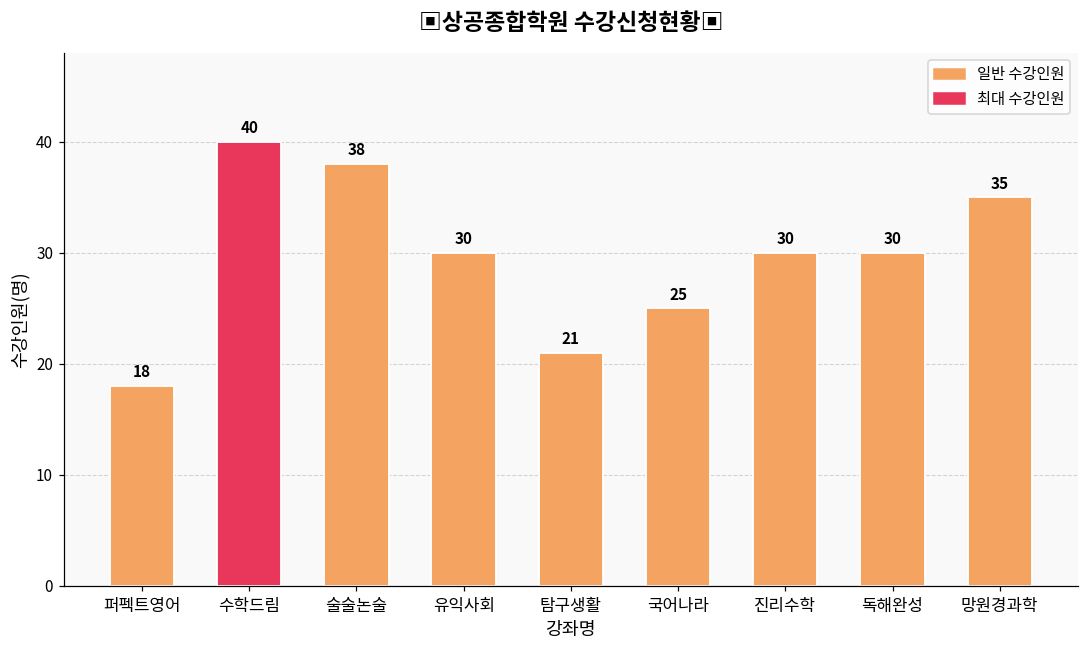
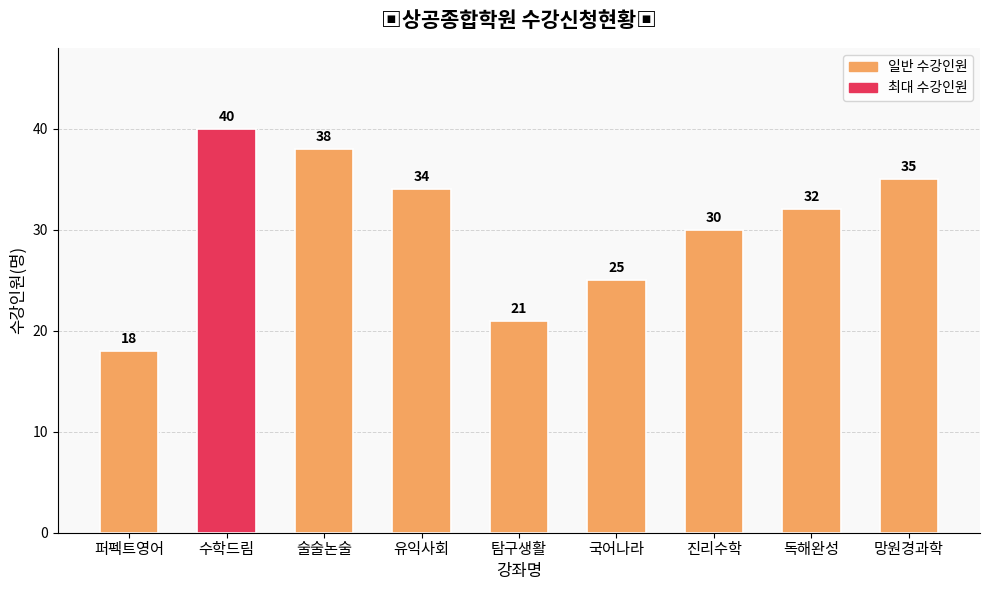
유익사회: 30 -> 34
독해완성: 30 -> 32
